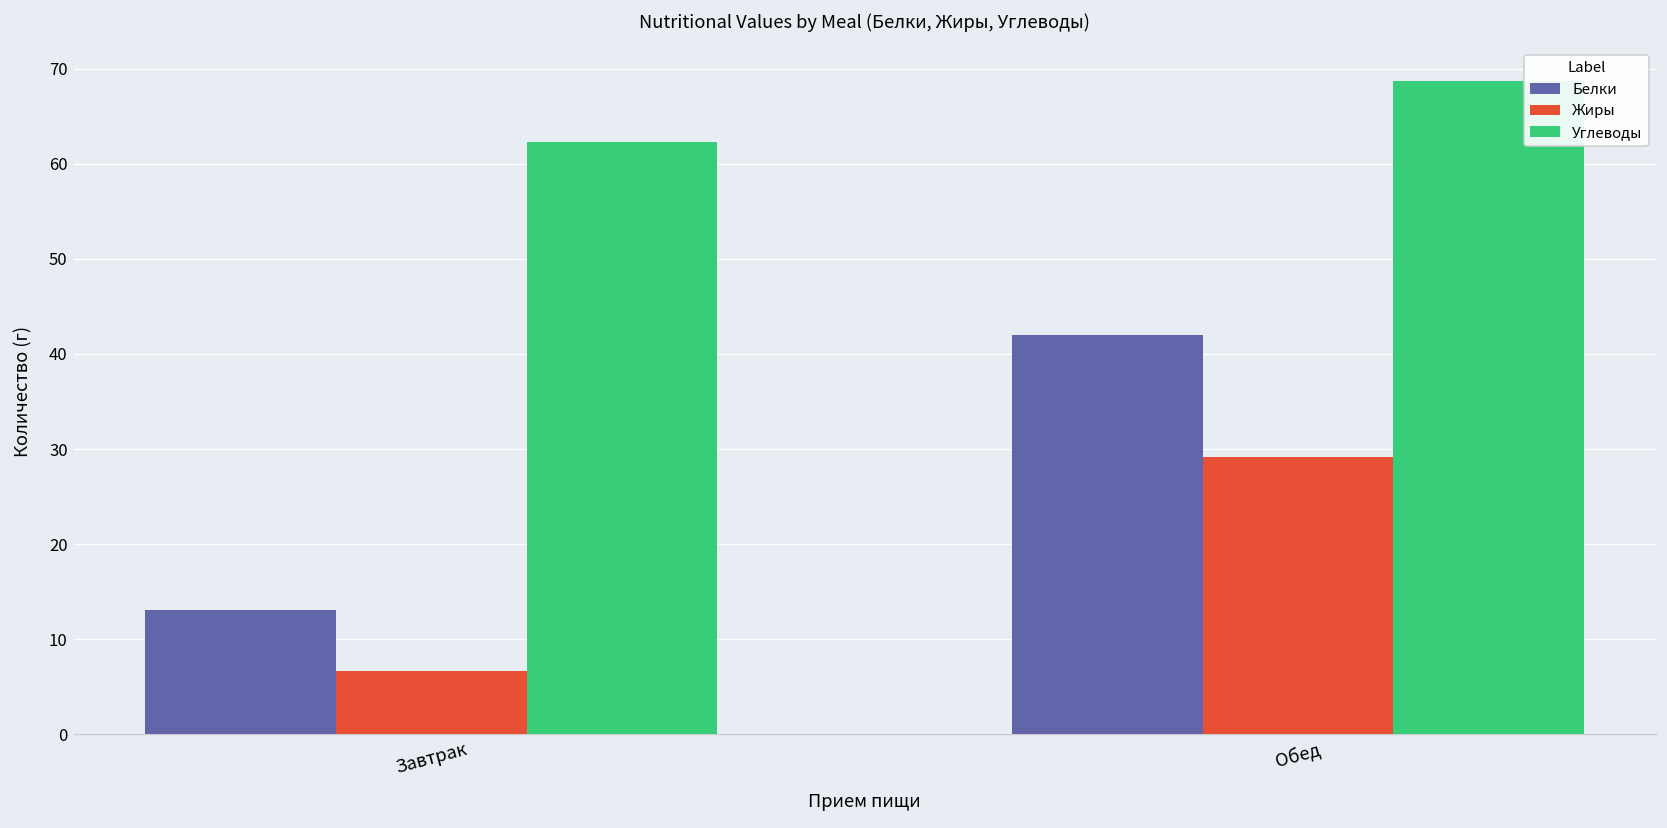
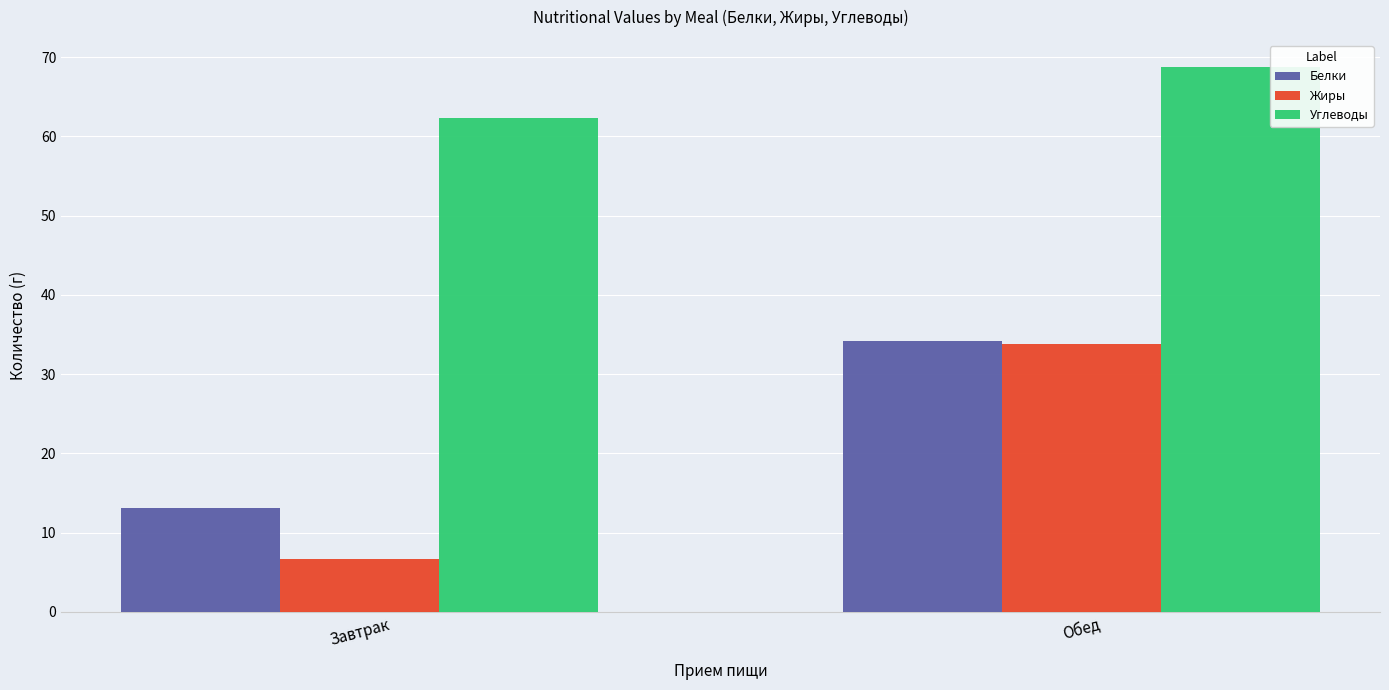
Белки, Обед: 42 -> 34
Жиры, Обед: 29 -> 34
